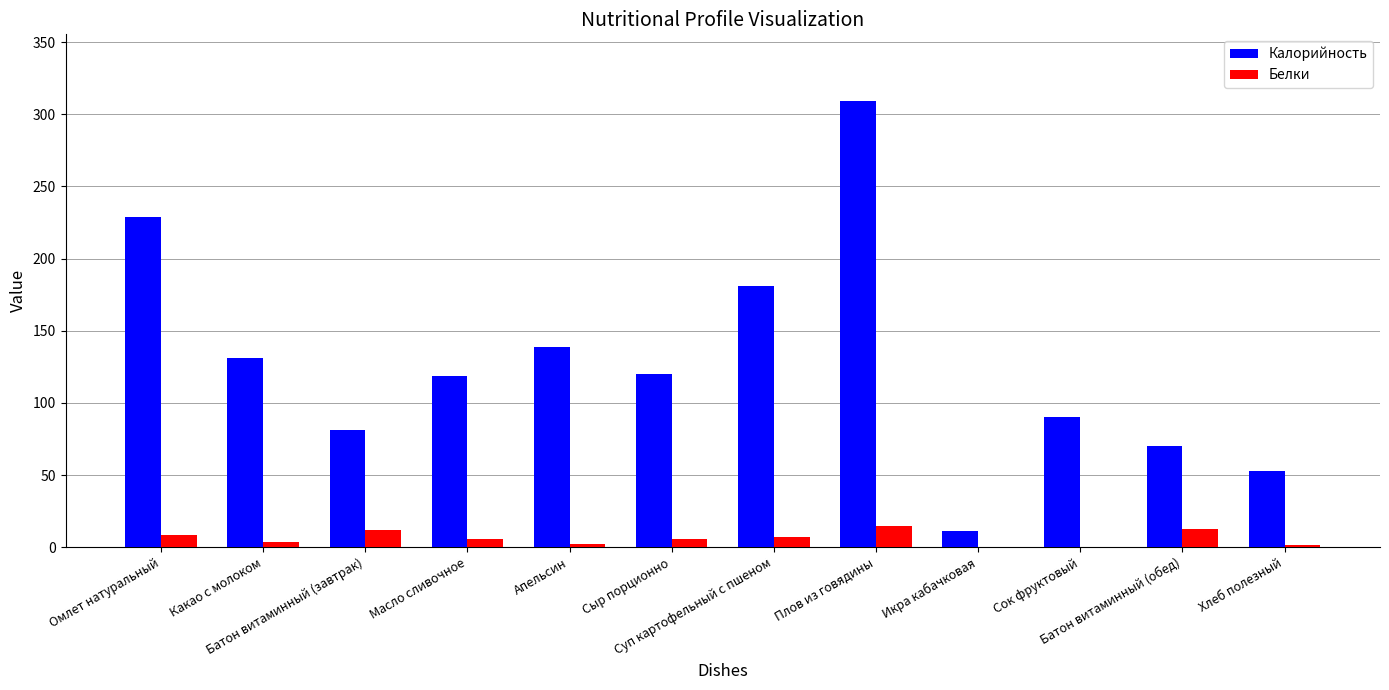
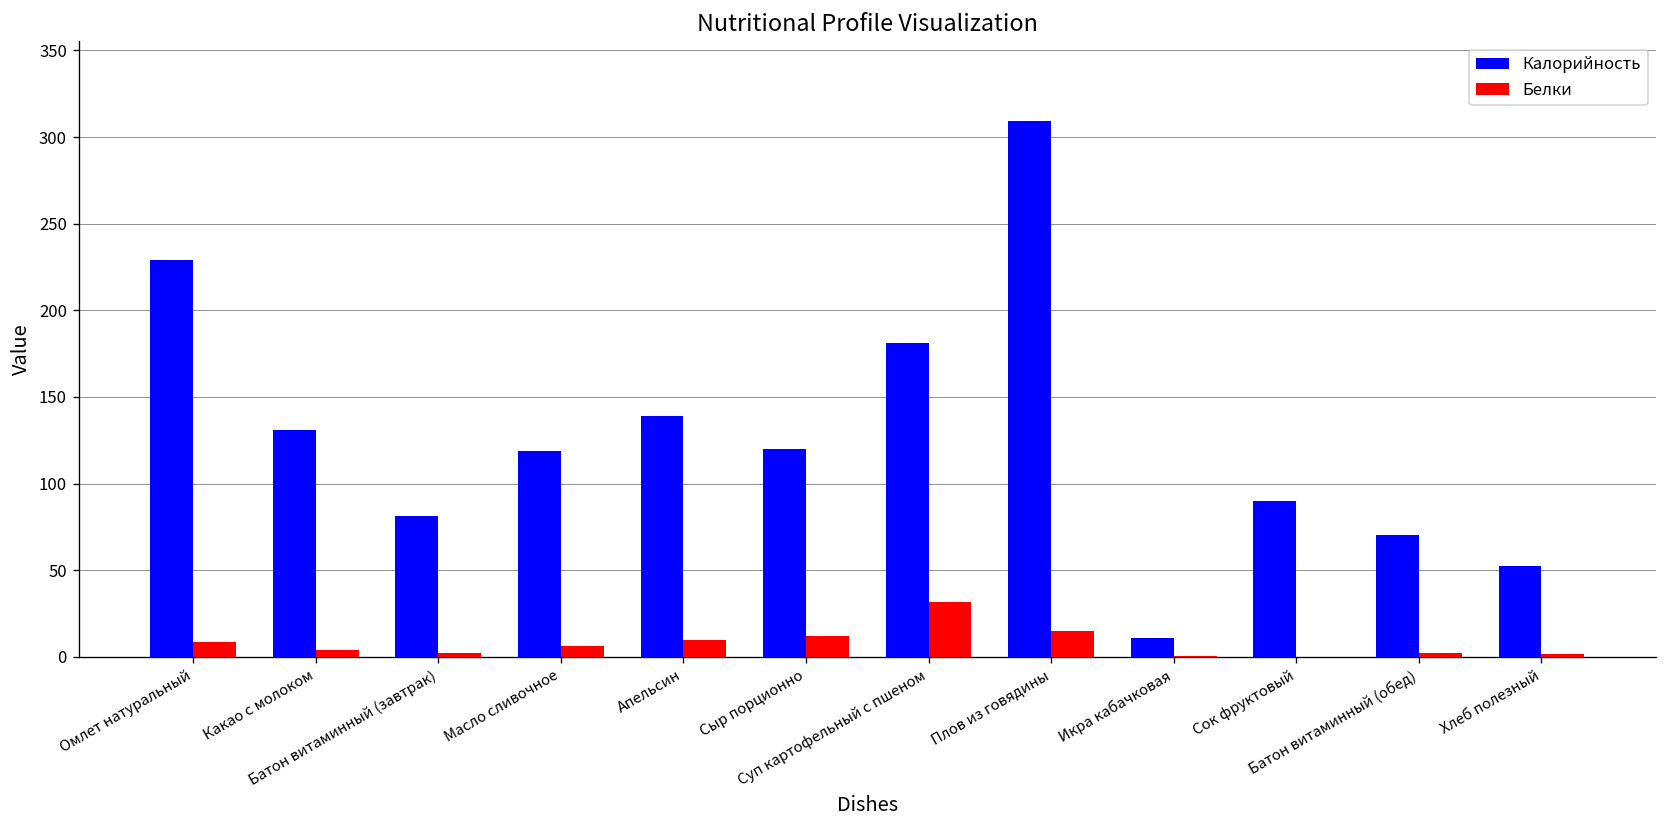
Белки, Батон витаминный (завтрак): 12 -> 2
Белки, Апельсин: 2 -> 9
Белки, Сыр порционно: 6 -> 12
Белки, Суп картофельный с пшеном: 7 -> 31
Белки, Батон витаминный (обед): 13 -> 2
